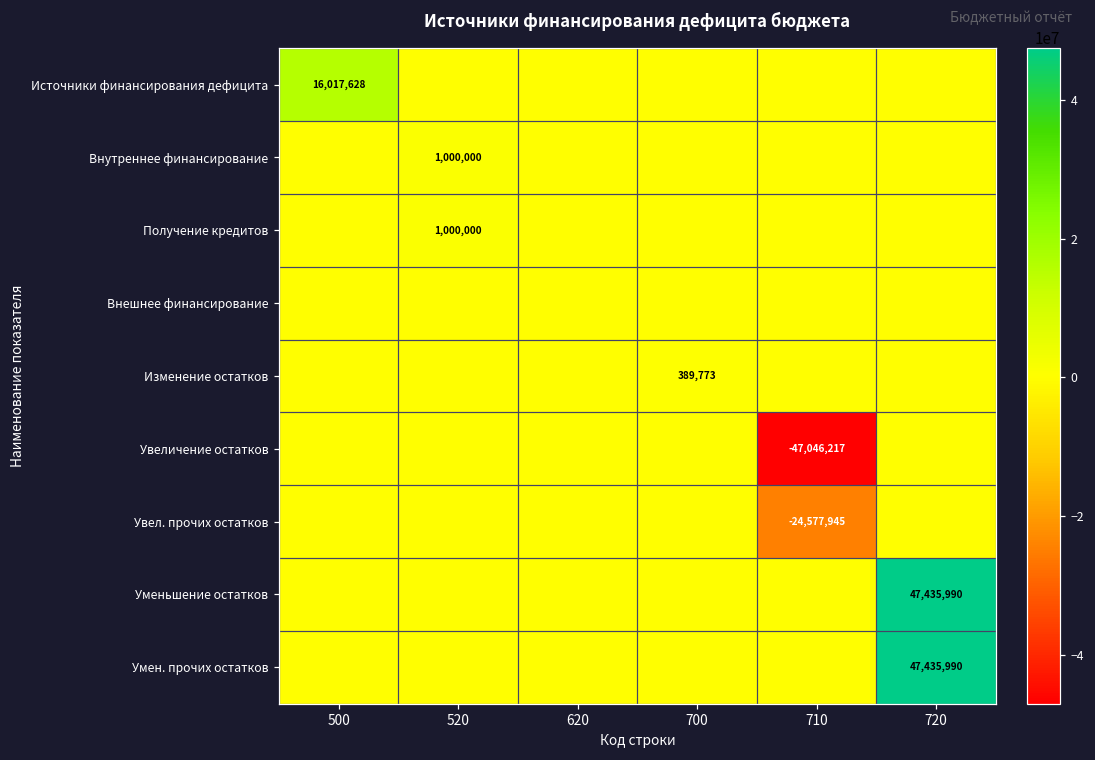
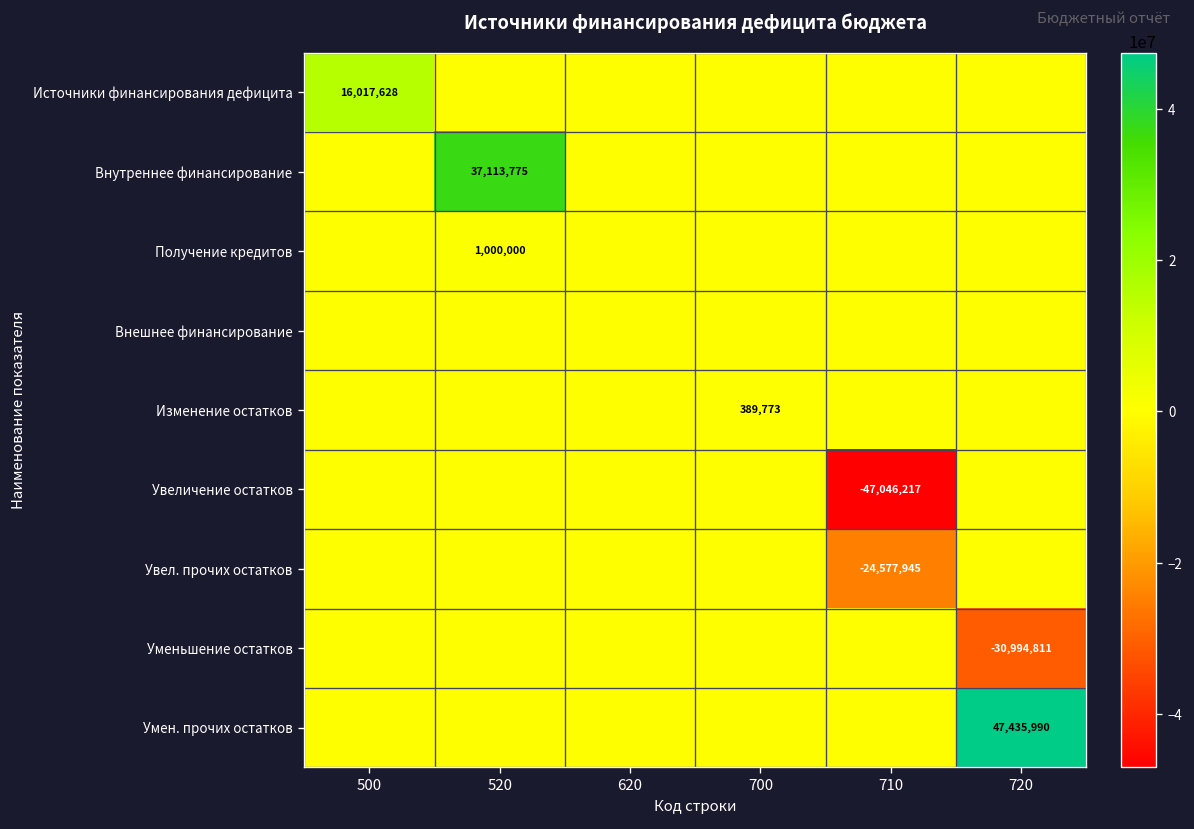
Внутреннее финансирование, 520: 1,000,000 -> 37,113,775
Уменьшение остатков, 720: 47,435,990 -> -30,994,811
